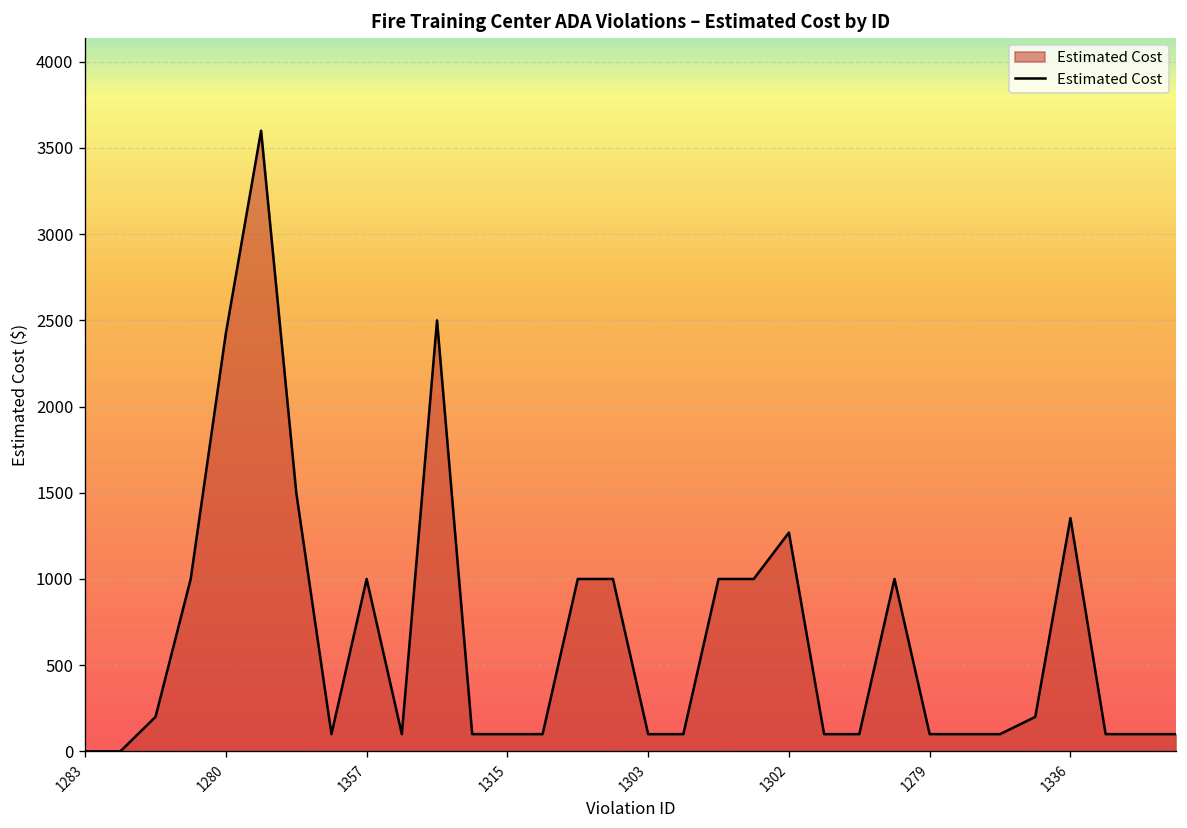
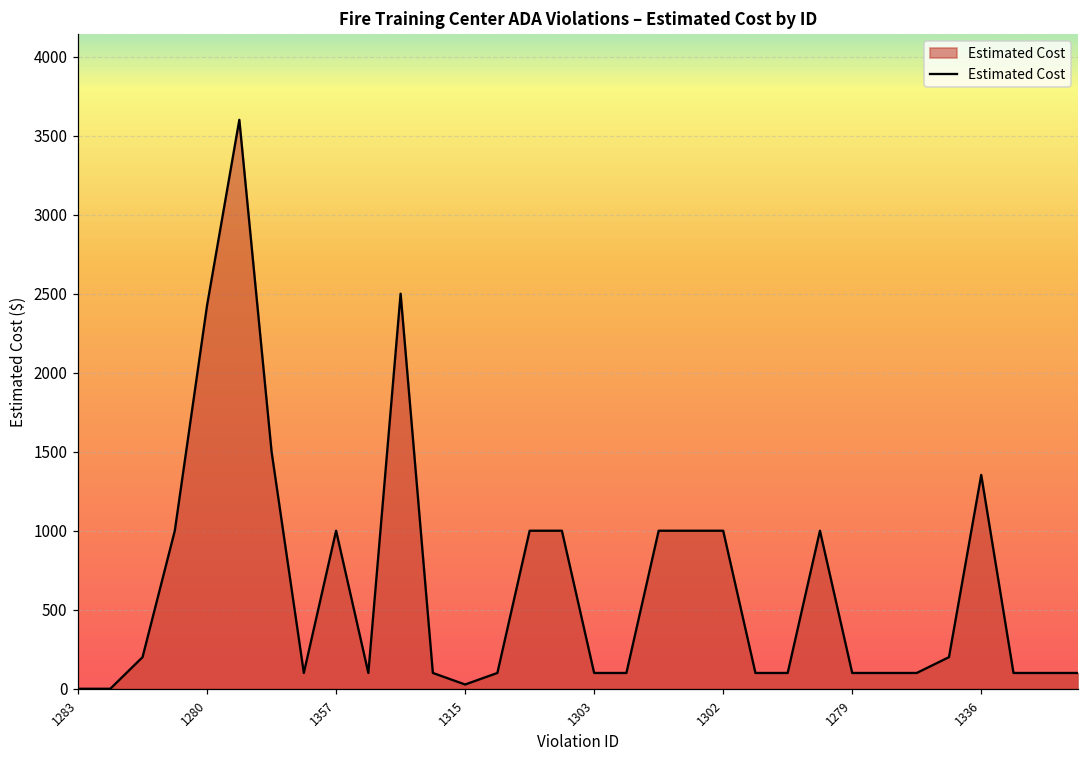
1315: 100 -> 30
1302: 1270 -> 1000
